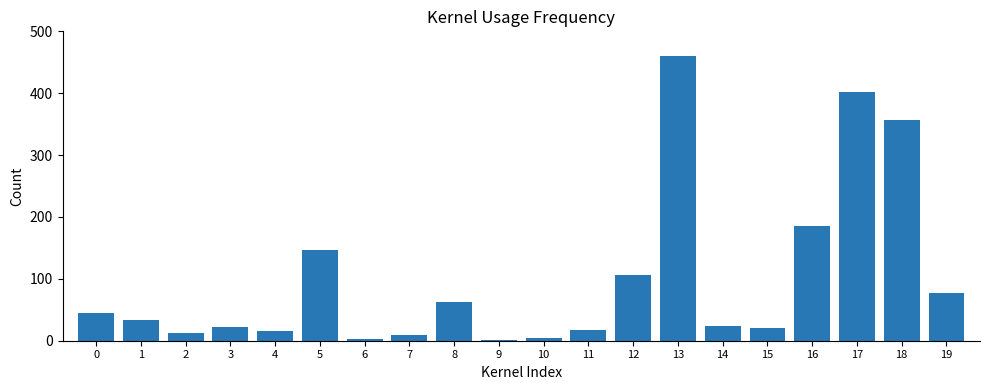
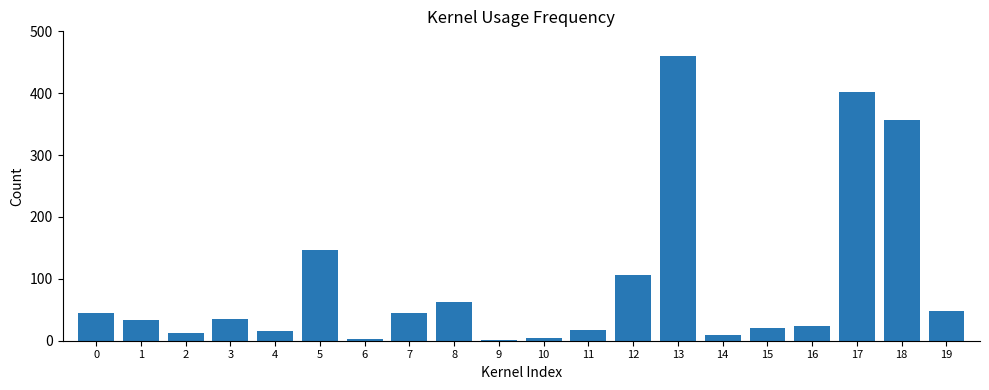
3: 20 -> 40
7: 10 -> 40
14: 20 -> 10
16: 190 -> 20
19: 80 -> 50
